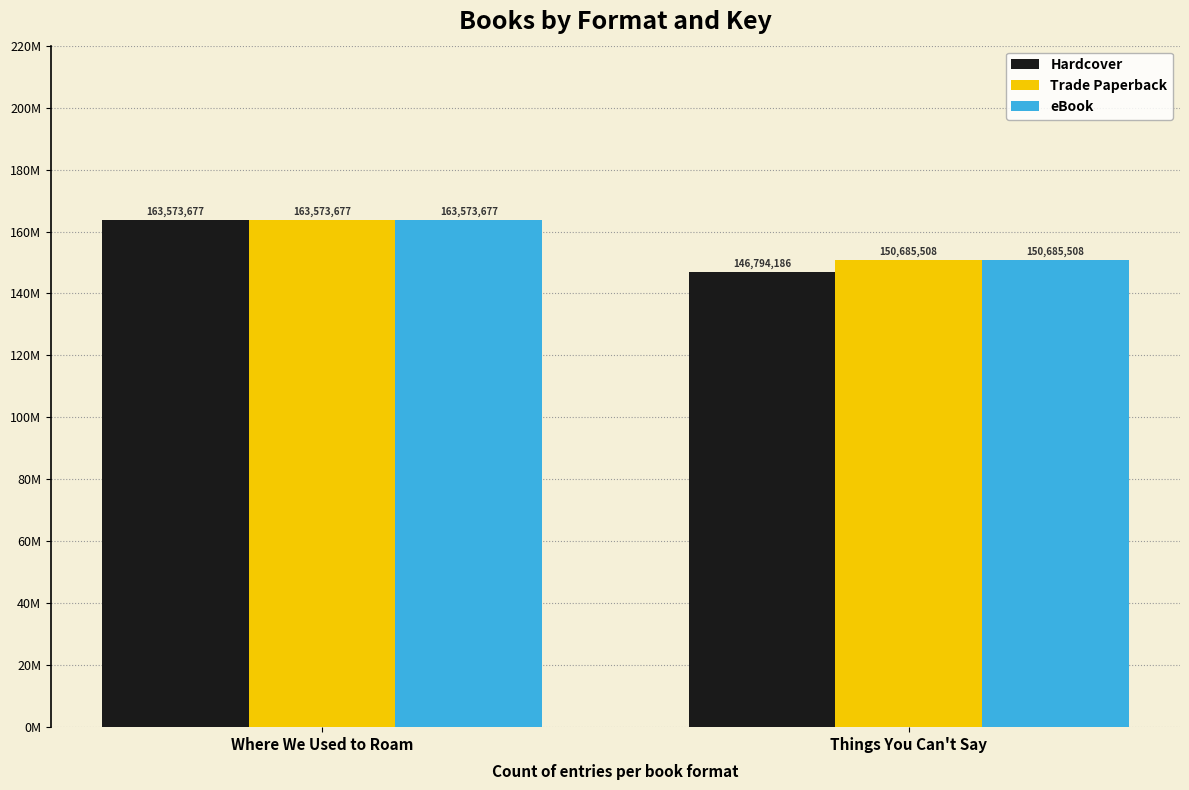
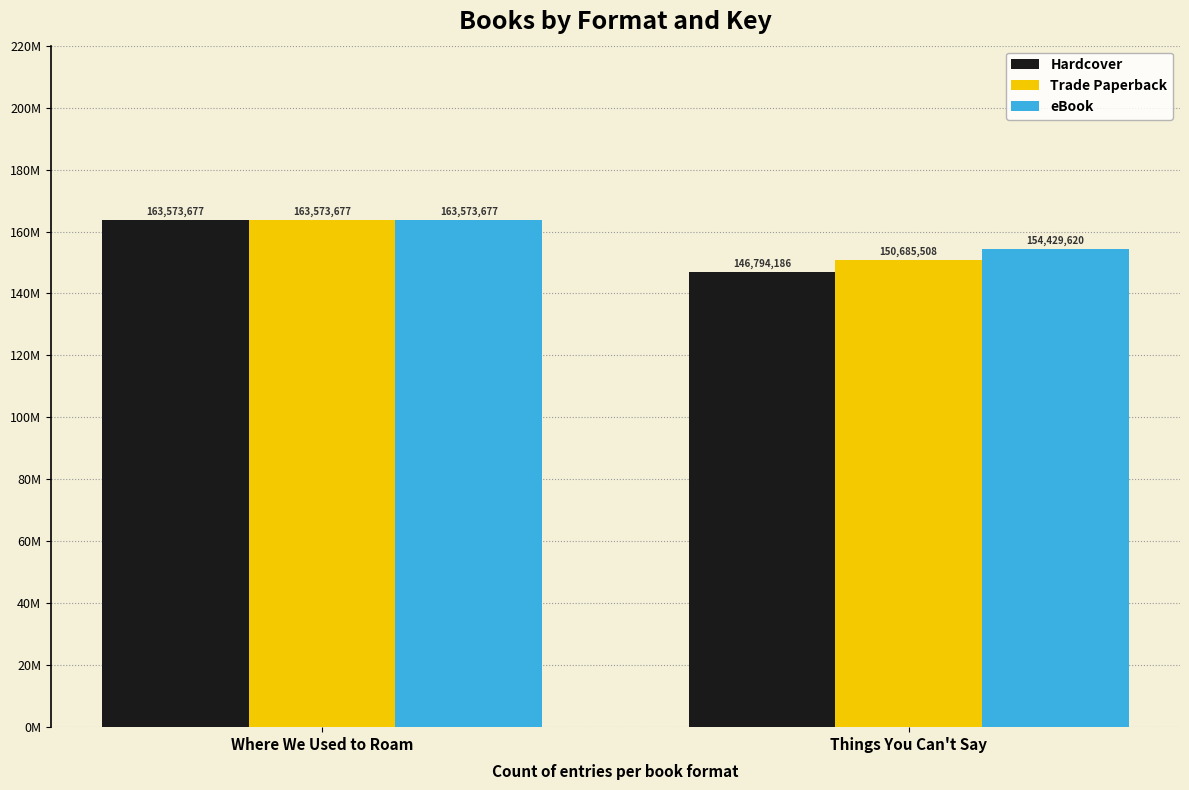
eBook, Things You Can't Say: 150,685,508 -> 154,429,620
